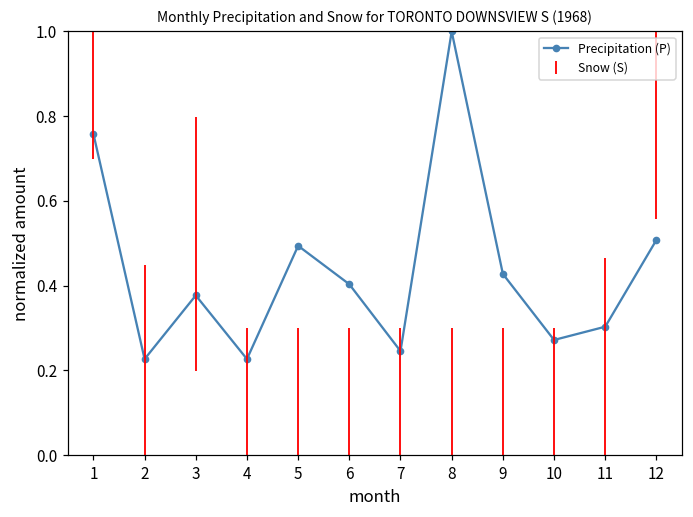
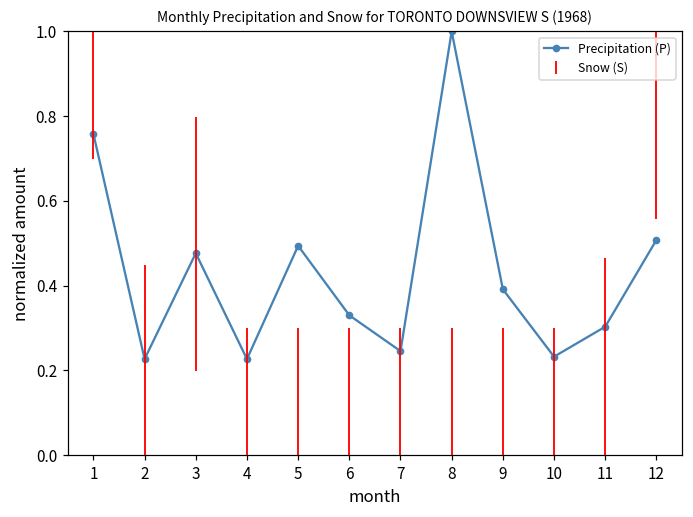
3: 0.38 -> 0.48
6: 0.40 -> 0.33
9: 0.43 -> 0.39
10: 0.27 -> 0.23
